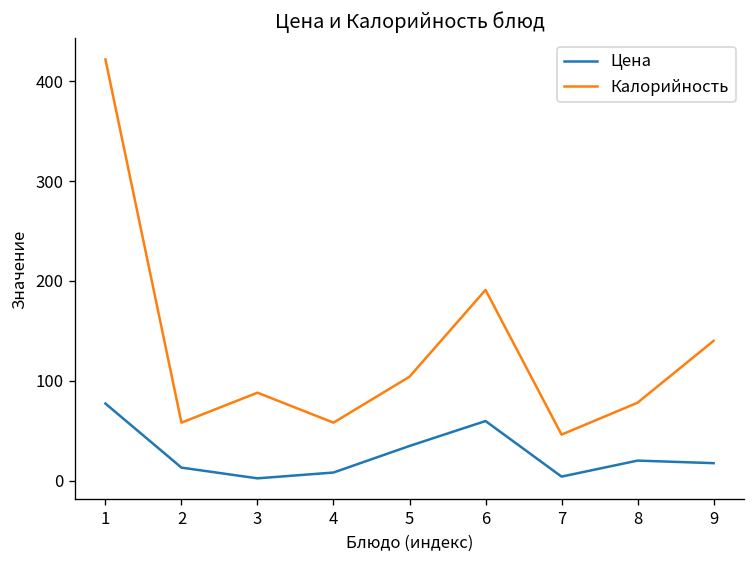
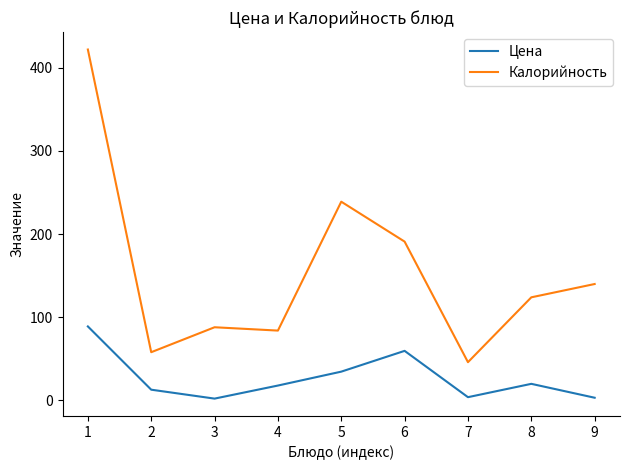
Цена, 1: 80 -> 90
Цена, 4: 10 -> 20
Калорийность, 4: 60 -> 80
Калорийность, 5: 100 -> 240
Калорийность, 8: 80 -> 120
Цена, 9: 20 -> 0
